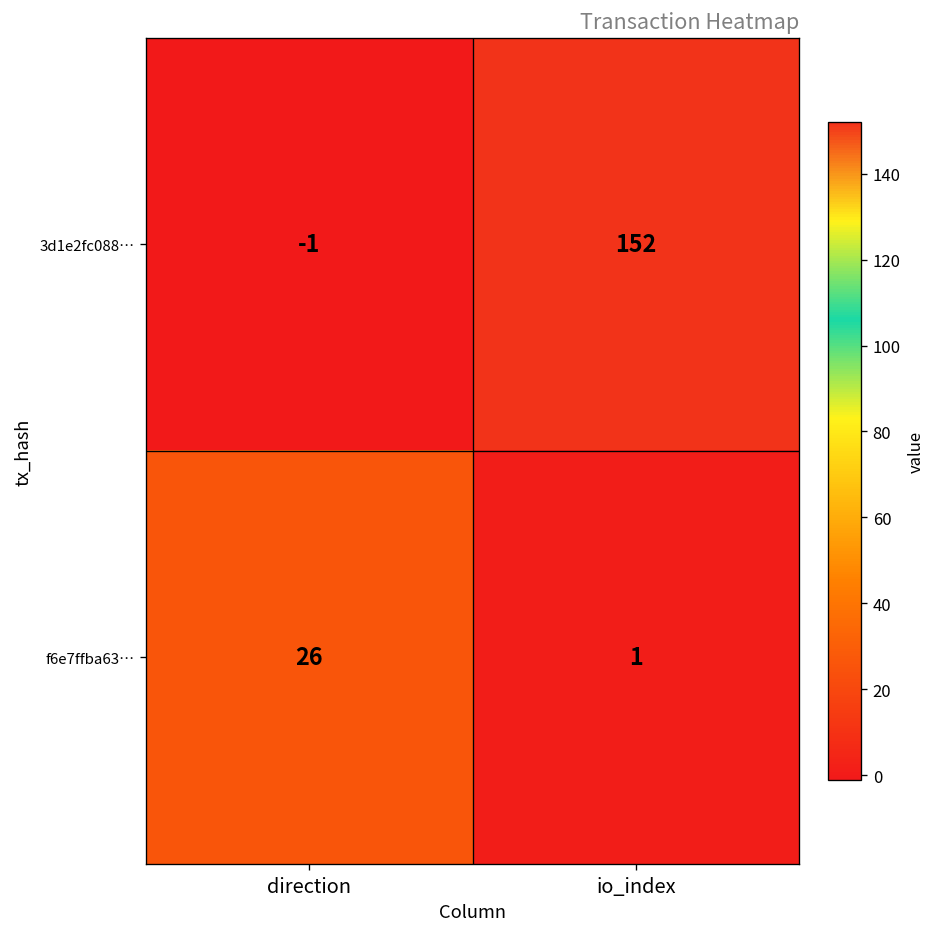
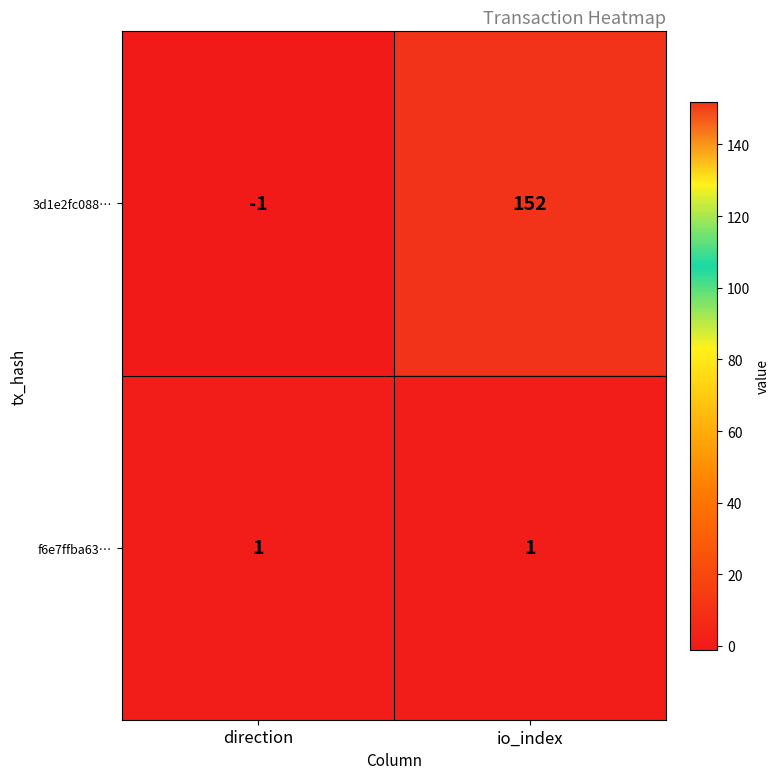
f6e7ffba63…, direction: 26 -> 1
